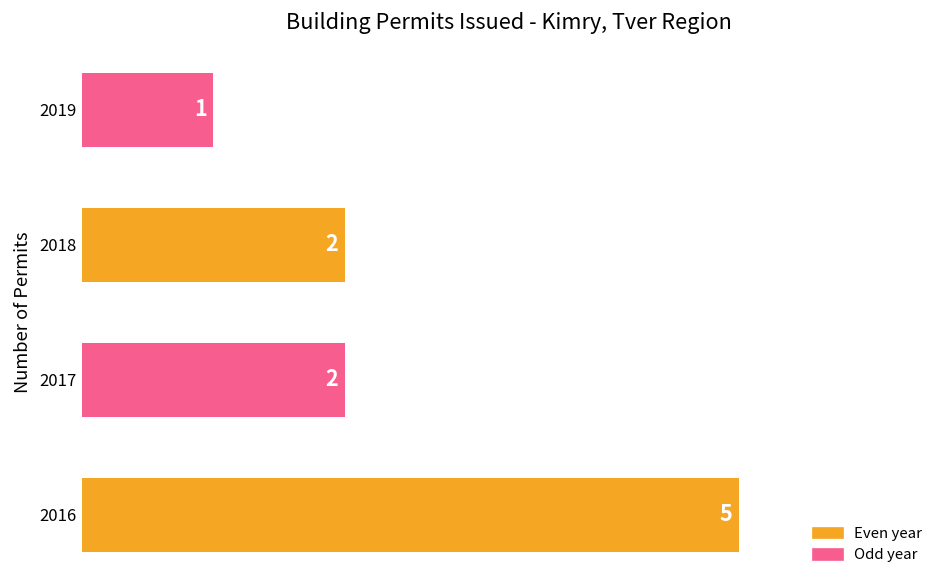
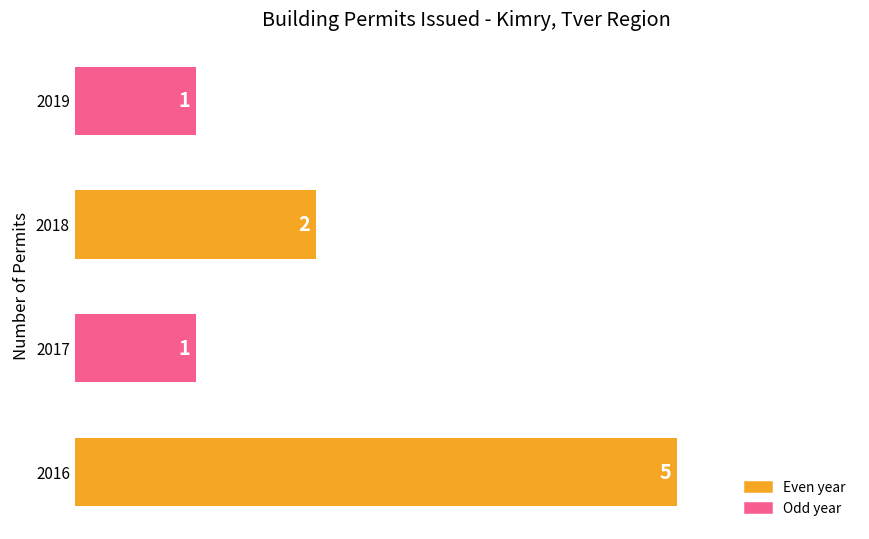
2017: 2 -> 1
